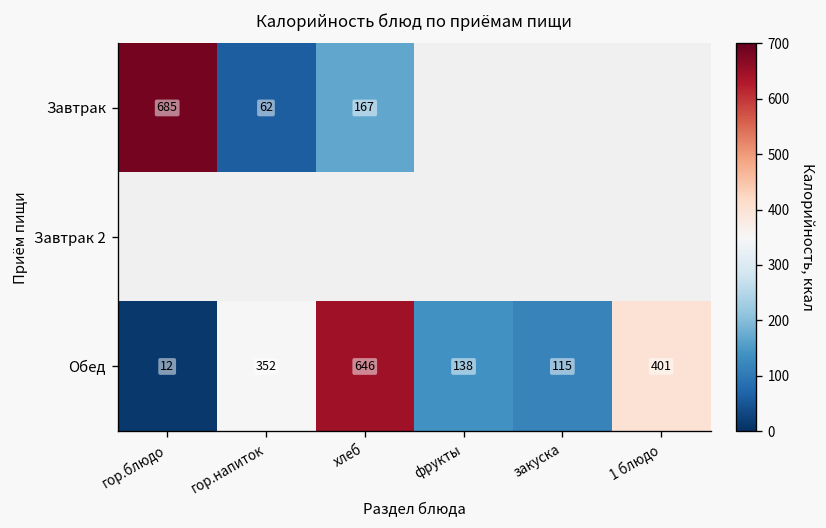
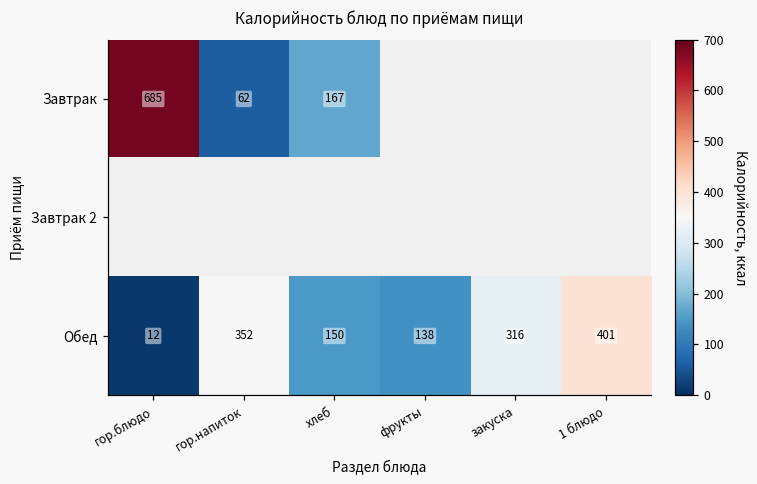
Обед, хлеб: 646 -> 150
Обед, закуска: 115 -> 316
